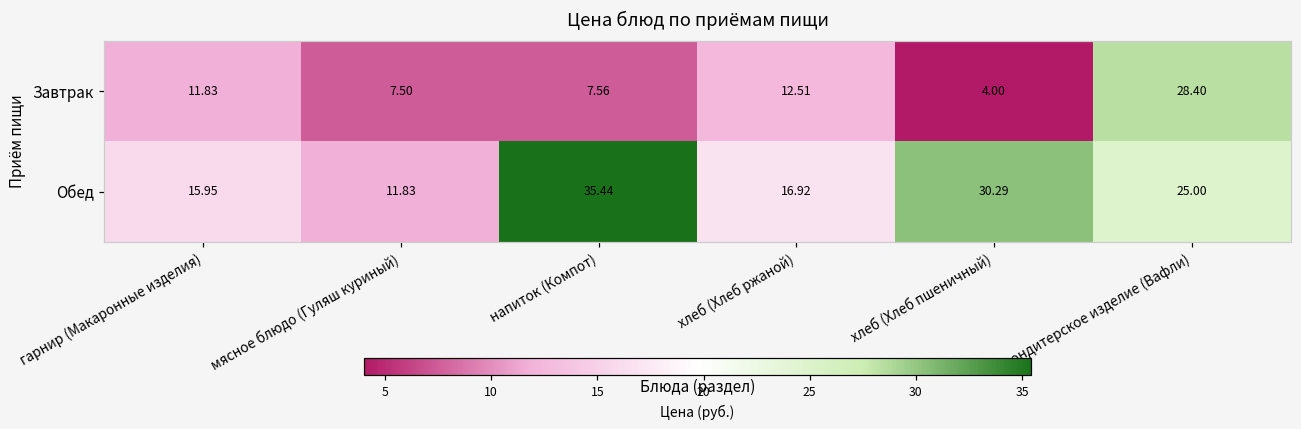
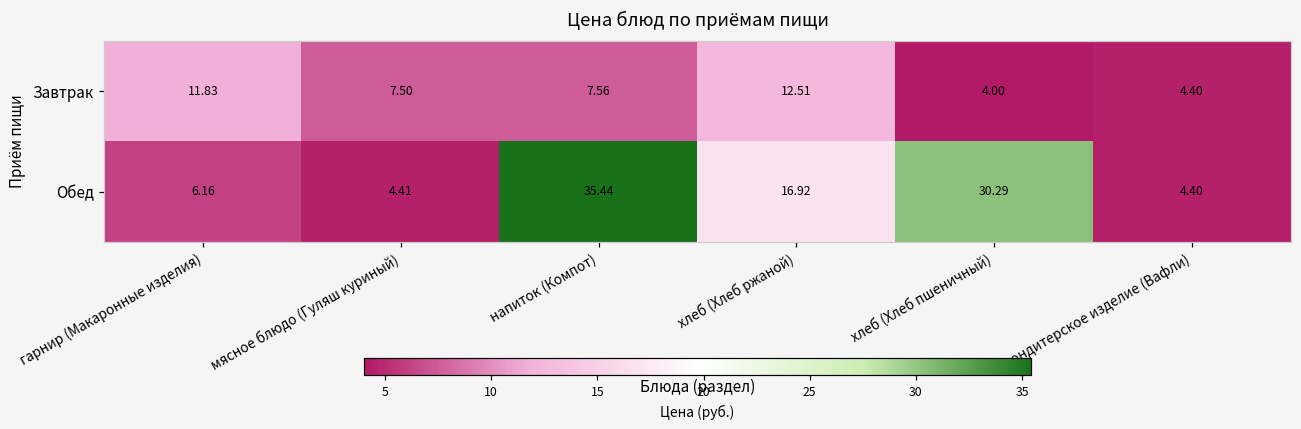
Завтрак, кондитерское изделие (Вафли): 28.40 -> 4.40
Обед, гарнир (Макаронные изделия): 15.95 -> 6.16
Обед, мясное блюдо (Гуляш куриный): 11.83 -> 4.41
Обед, кондитерское изделие (Вафли): 25.00 -> 4.40
